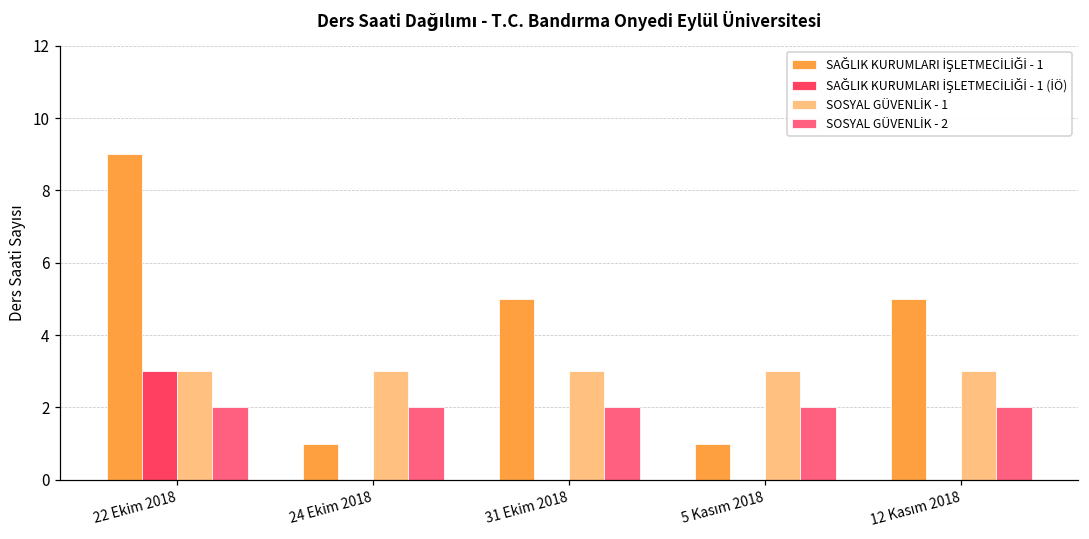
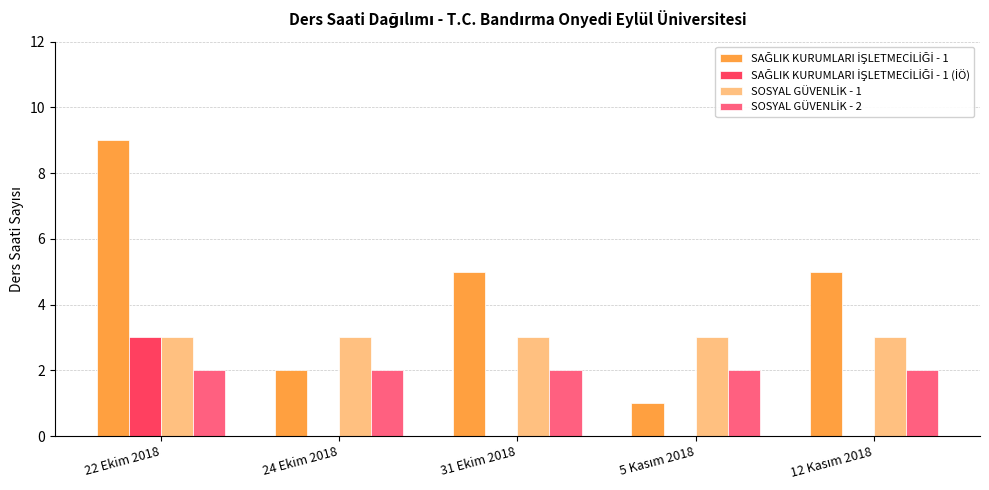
SAĞLIK KURUMLARI İŞLETMECİLİĞİ - 1, 24 Ekim 2018: 1 -> 2
